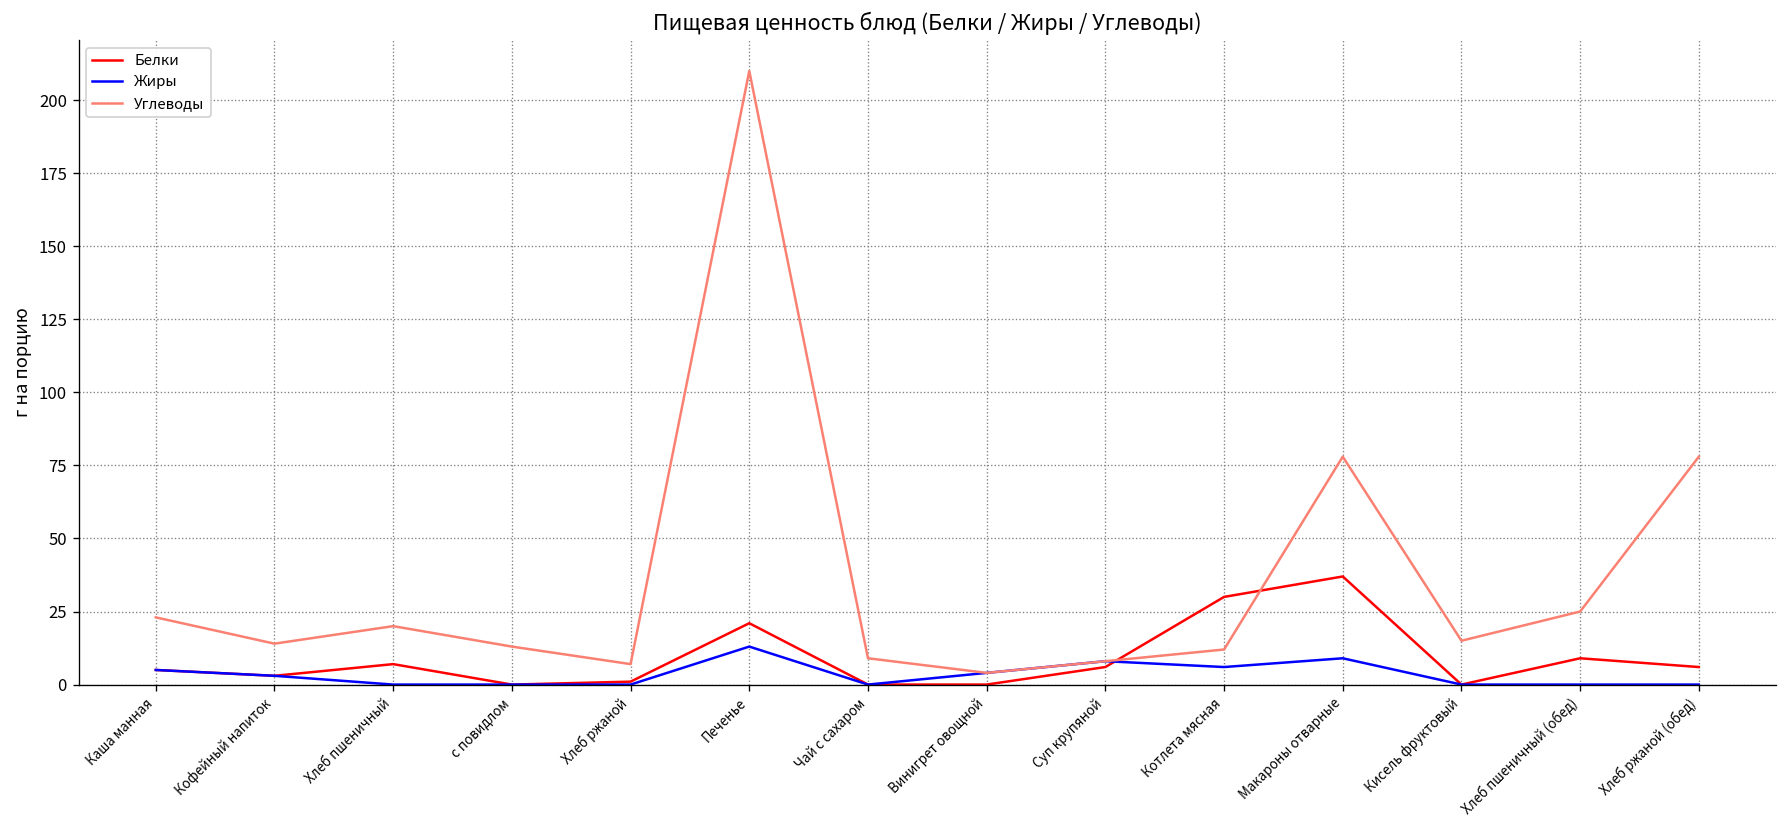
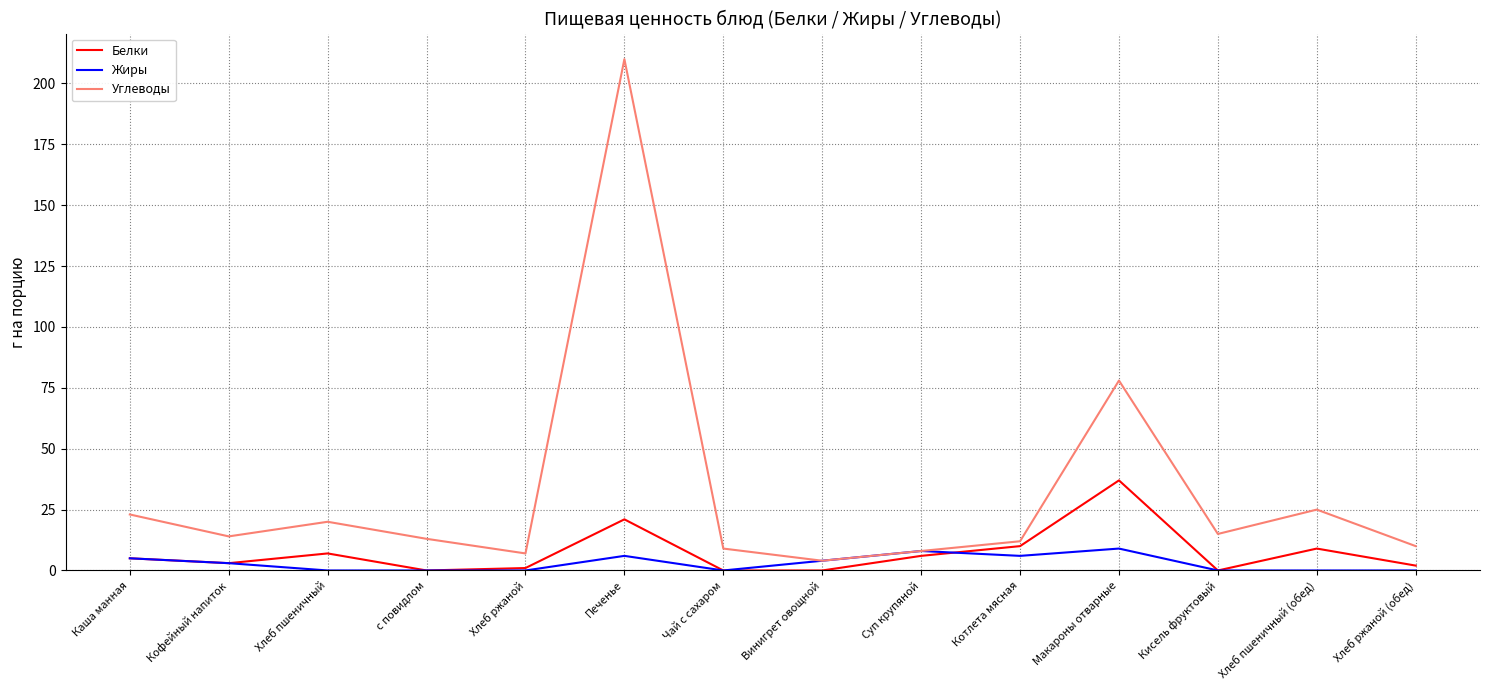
Жиры, Печенье: 13 -> 6
Белки, Котлета мясная: 30 -> 10
Белки, Хлеб ржаной (обед): 6 -> 2
Углеводы, Хлеб ржаной (обед): 78 -> 10
